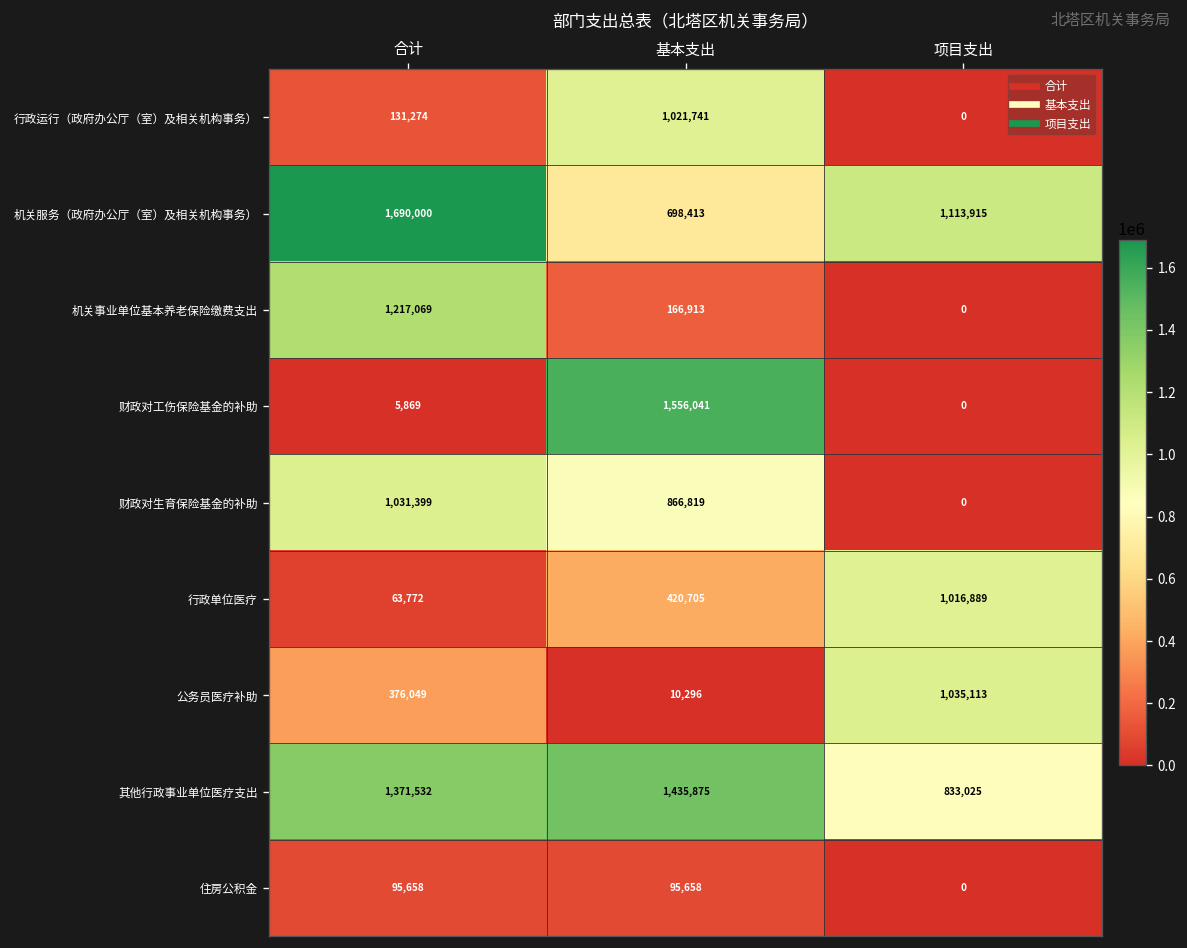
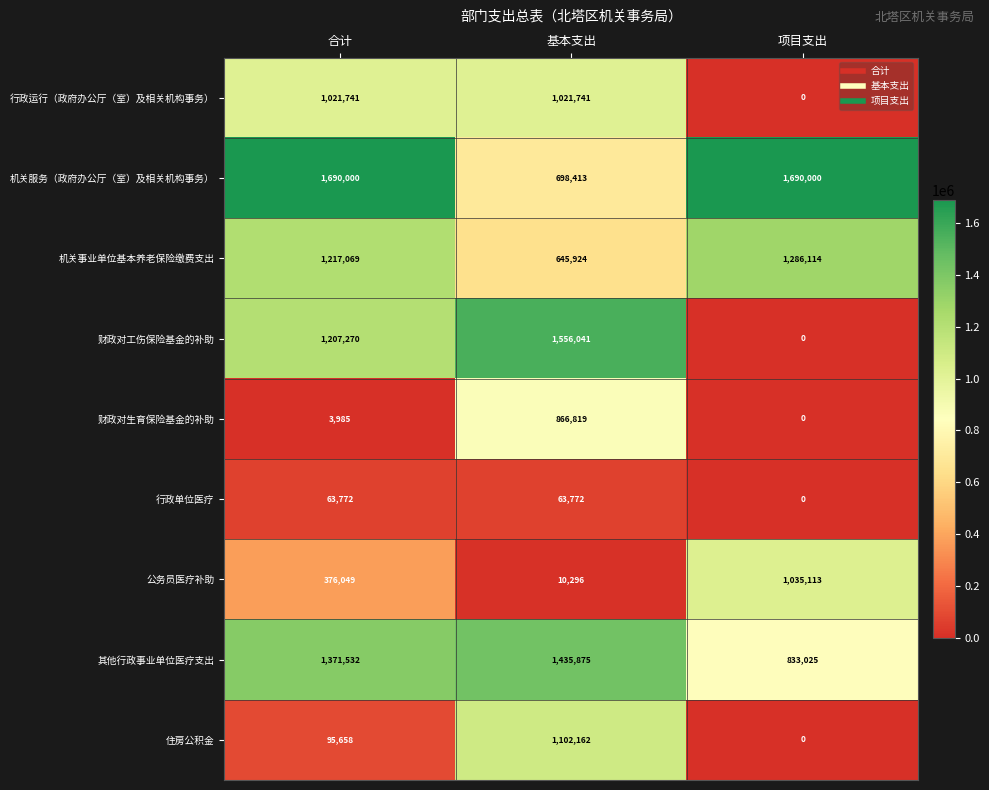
行政运行（政府办公厅（室）及相关机构事务）, 合计: 131,274 -> 1,021,741
机关服务（政府办公厅（室）及相关机构事务）, 项目支出: 1,113,915 -> 1,690,000
机关事业单位基本养老保险缴费支出, 基本支出: 166,913 -> 645,924
机关事业单位基本养老保险缴费支出, 项目支出: 0 -> 1,286,114
财政对工伤保险基金的补助, 合计: 5,869 -> 1,207,270
财政对生育保险基金的补助, 合计: 1,031,399 -> 3,985
行政单位医疗, 基本支出: 420,705 -> 63,772
行政单位医疗, 项目支出: 1,016,889 -> 0
住房公积金, 基本支出: 95,658 -> 1,102,162
